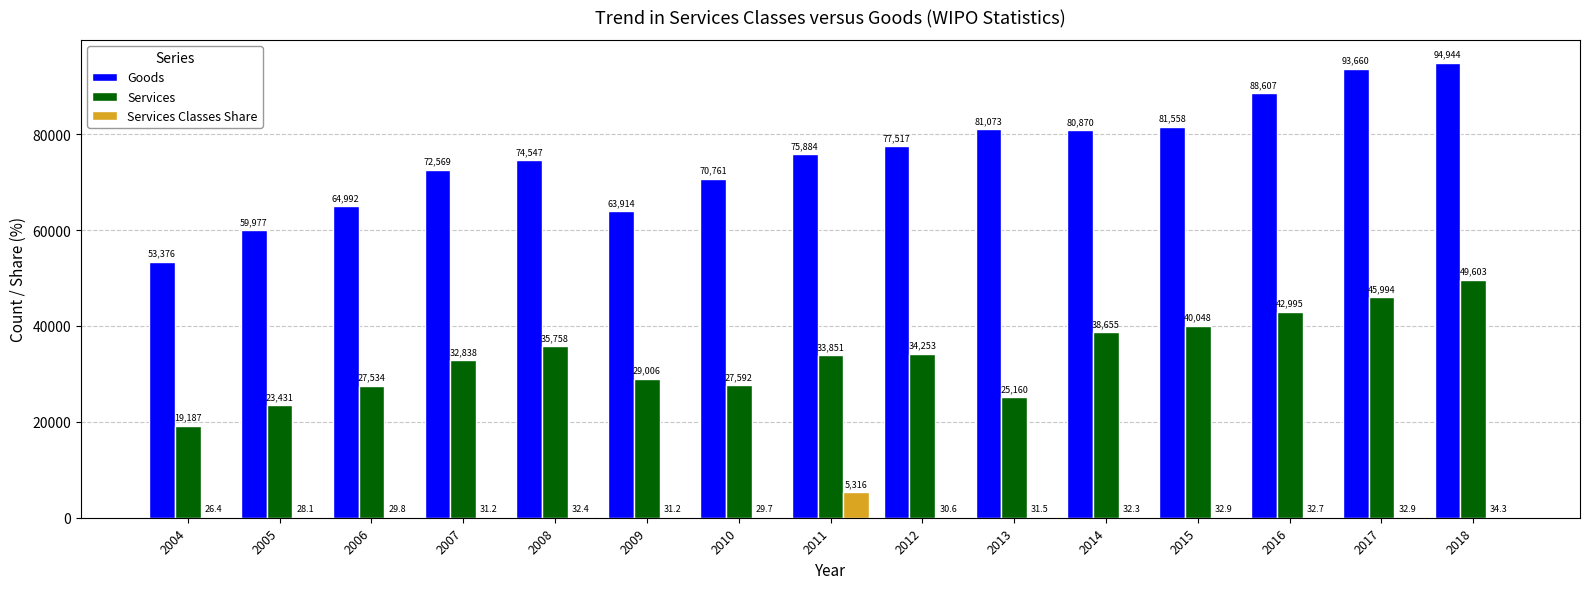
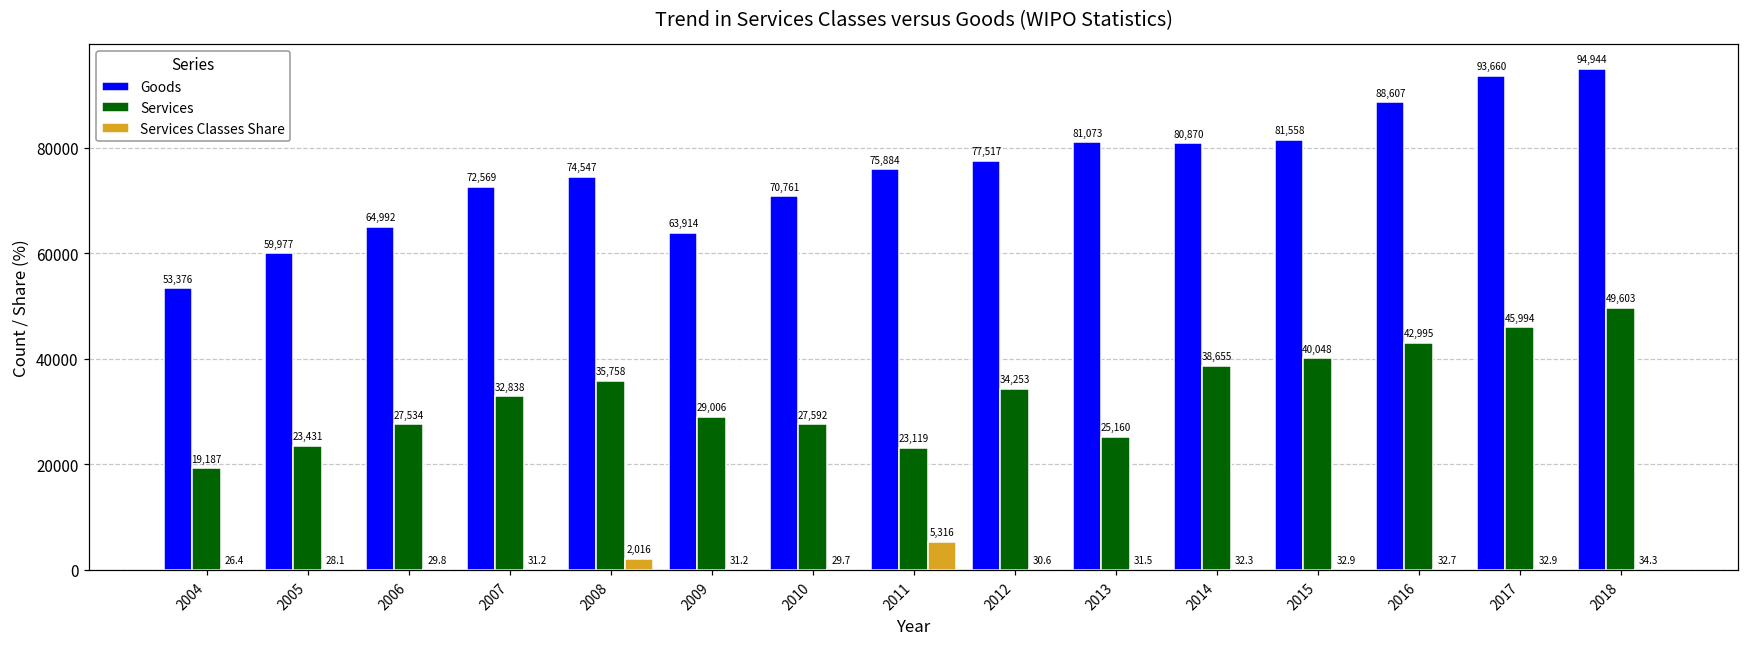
Services Classes Share, 2008: 32.4 -> 2,016
Services, 2011: 33,851 -> 23,119
